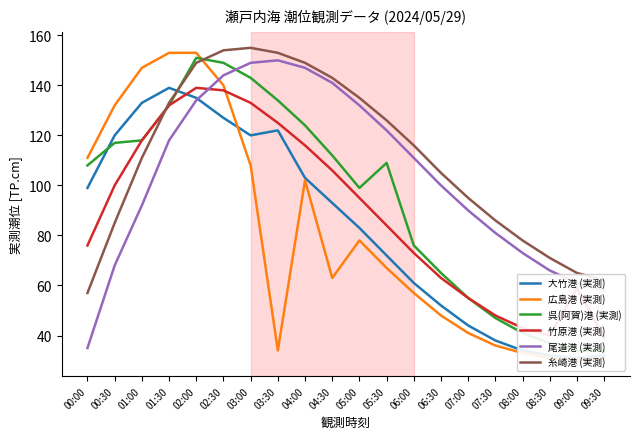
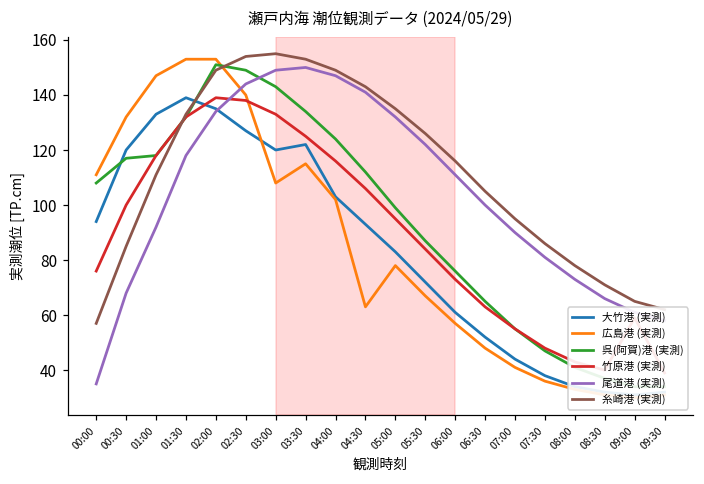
大竹港 (実測), 00:00: 99 -> 94
広島港 (実測), 03:30: 34 -> 115
呉(阿賀)港 (実測), 05:30: 109 -> 87
